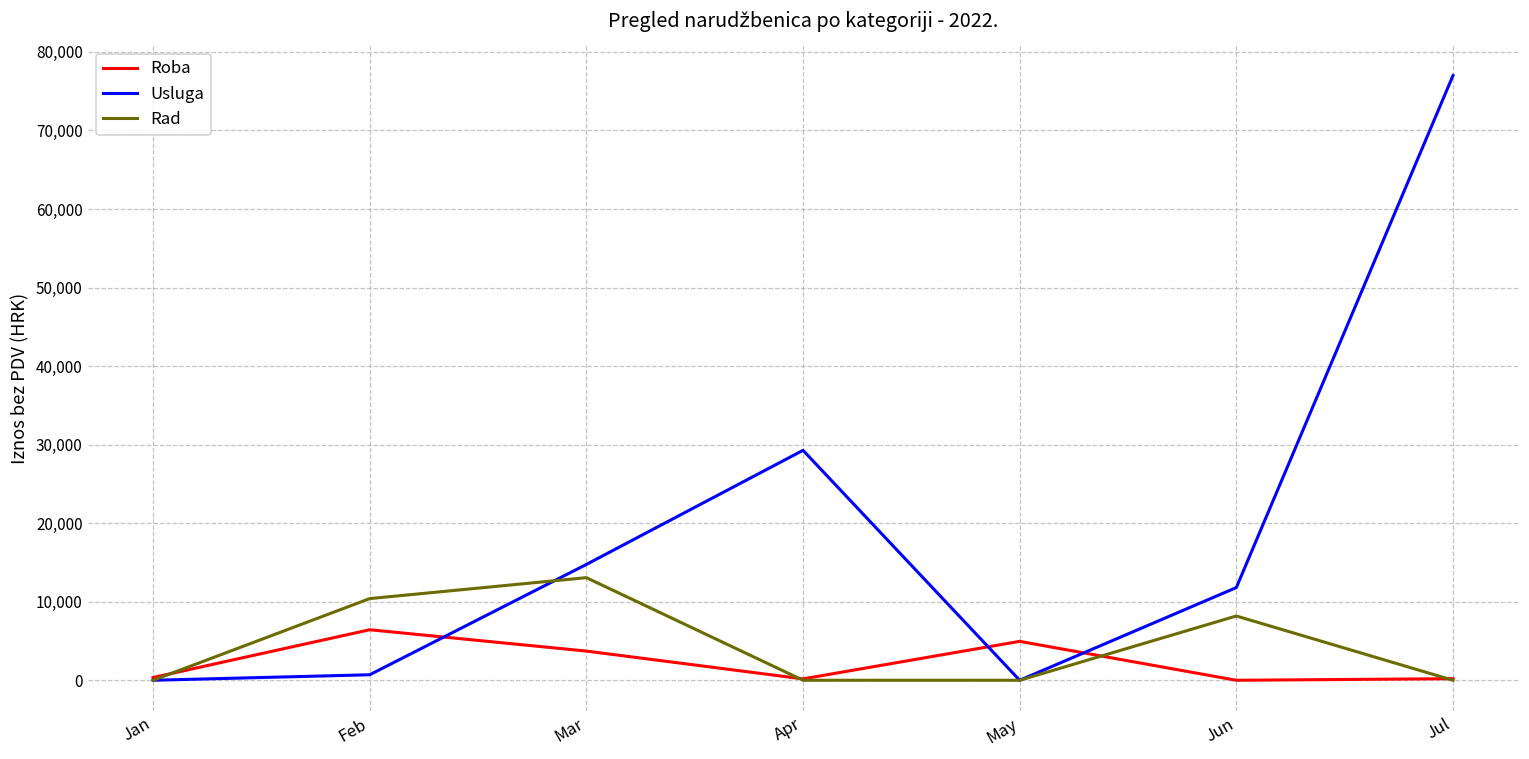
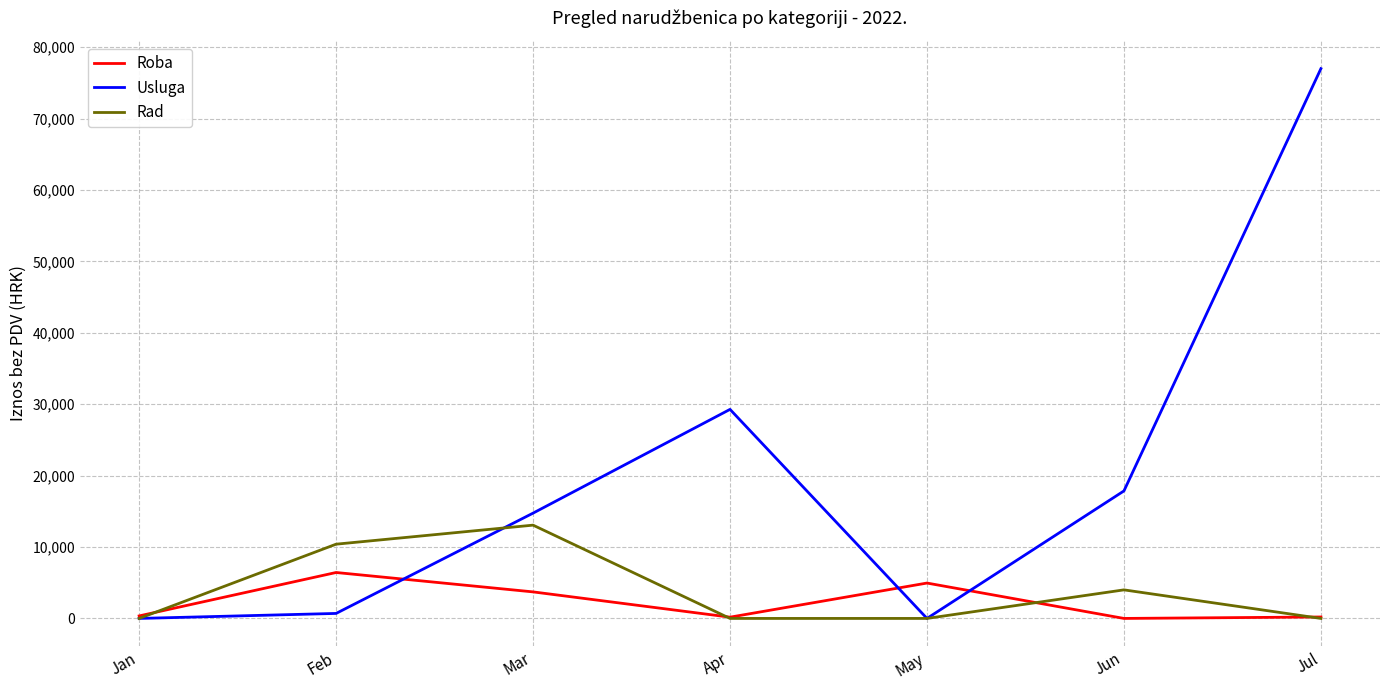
Usluga, Jun: 12,000 -> 18,000
Rad, Jun: 8,000 -> 4,000
